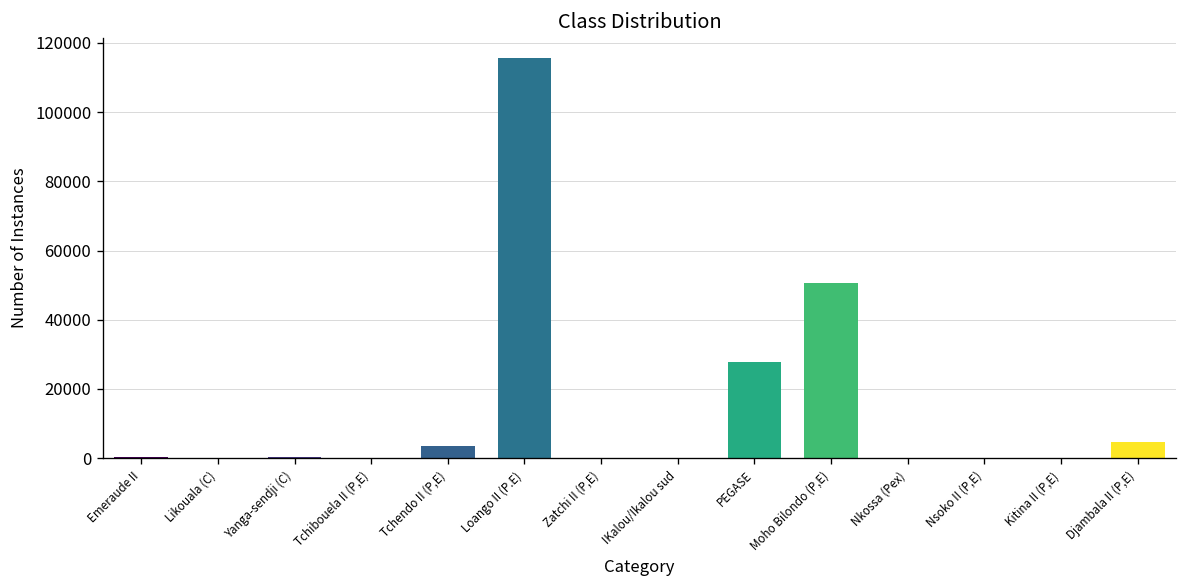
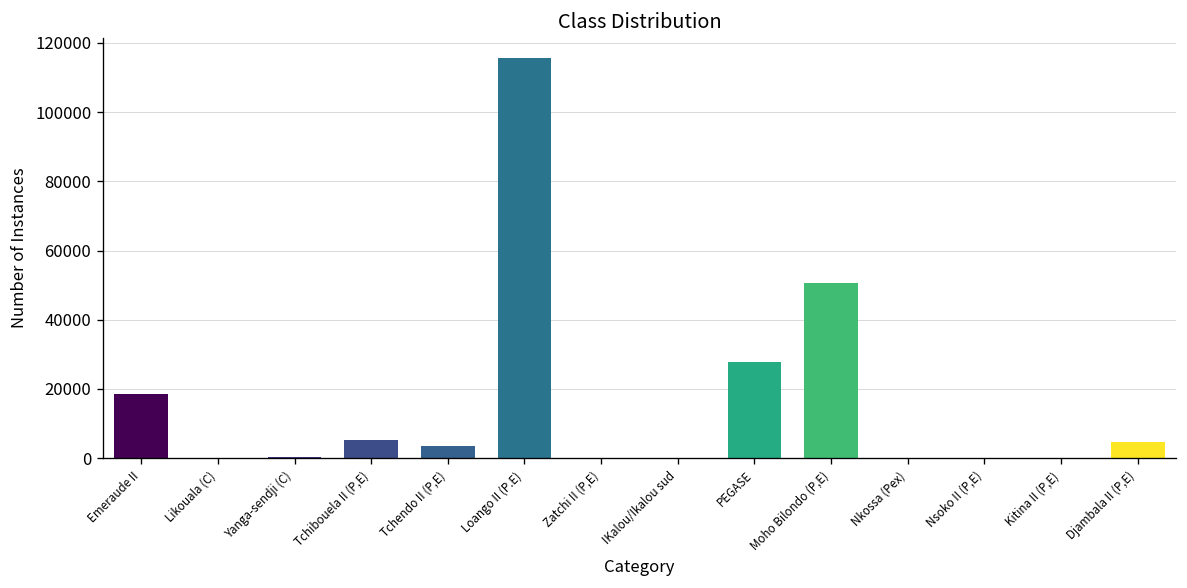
Emeraude II: 0 -> 19000
Tchibouela II (P,E): 0 -> 5000
